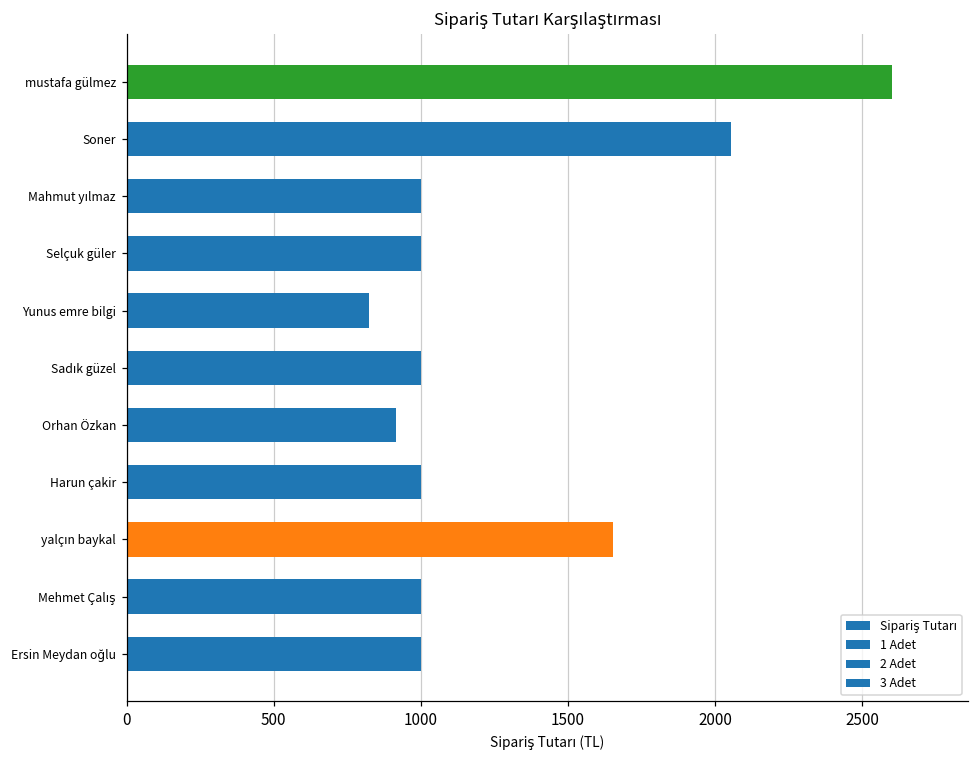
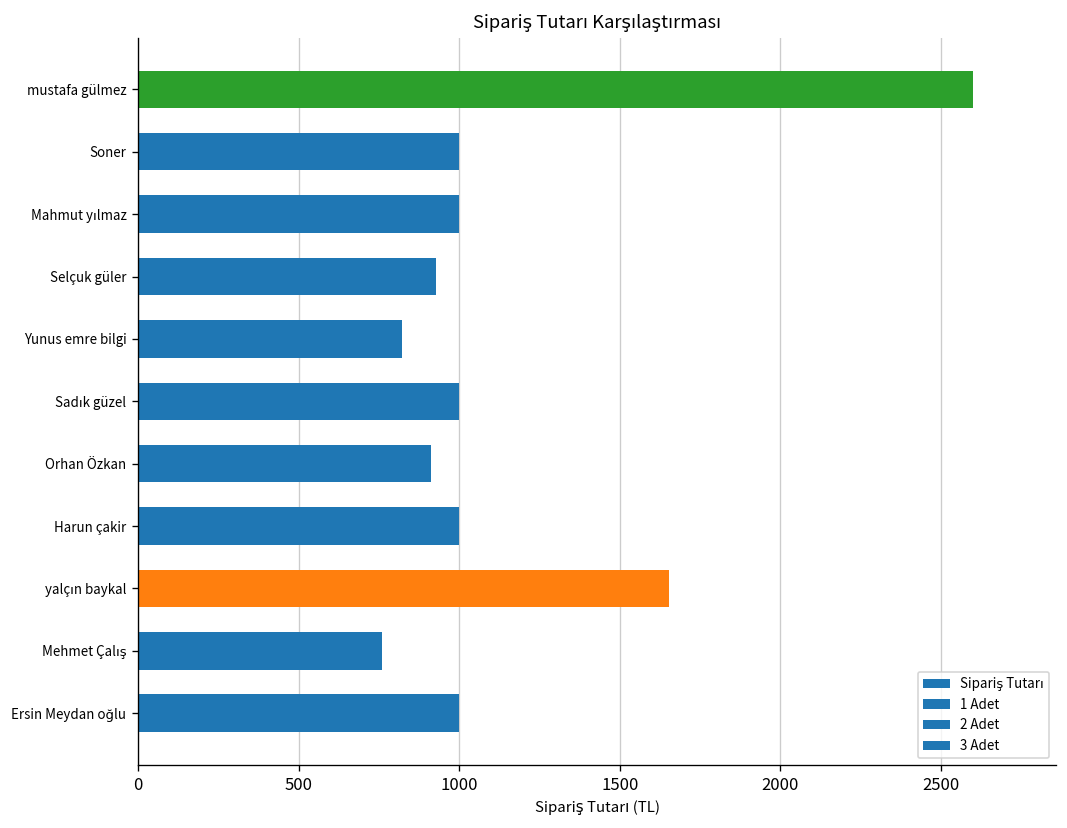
Soner: 2050 -> 1000
Selçuk güler: 1000 -> 930
Mehmet Çalış: 1000 -> 760
